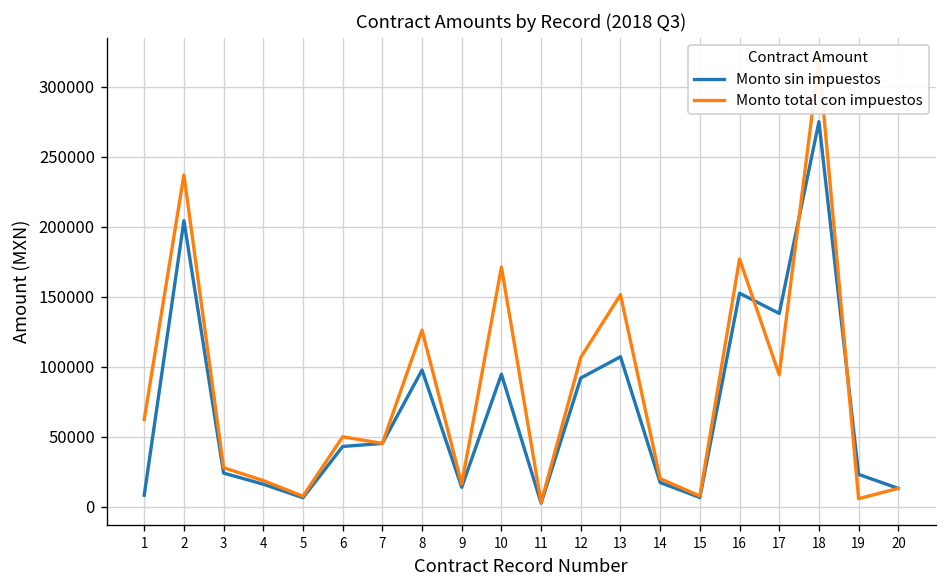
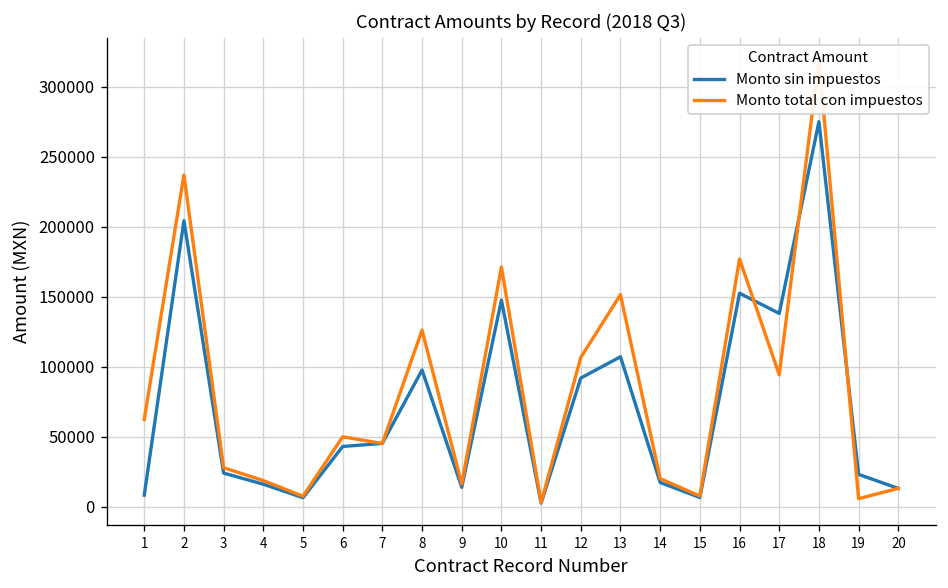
Monto sin impuestos, 10: 95000 -> 148000
